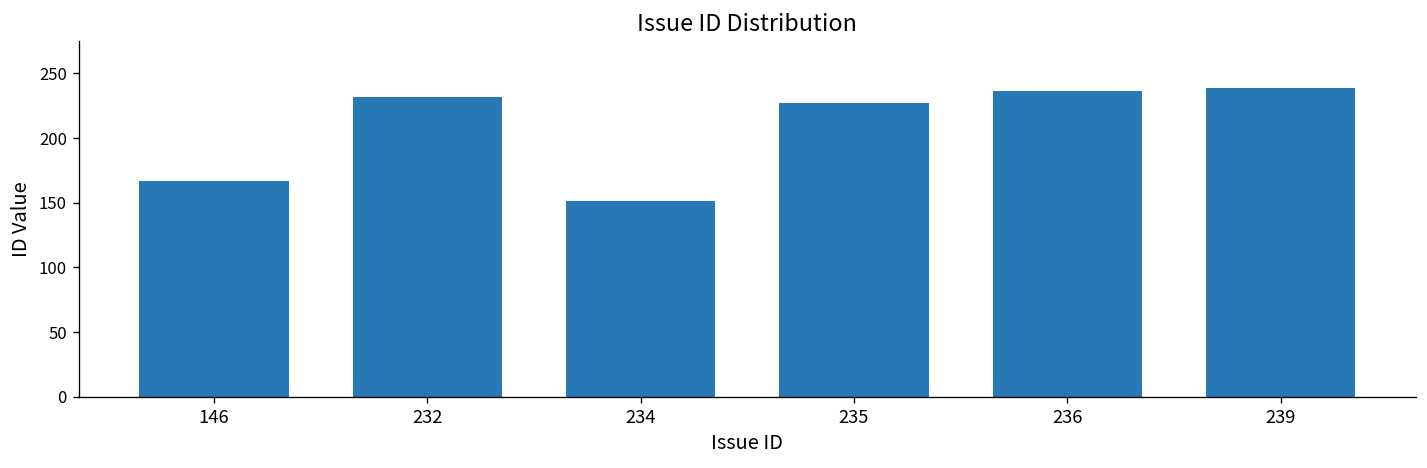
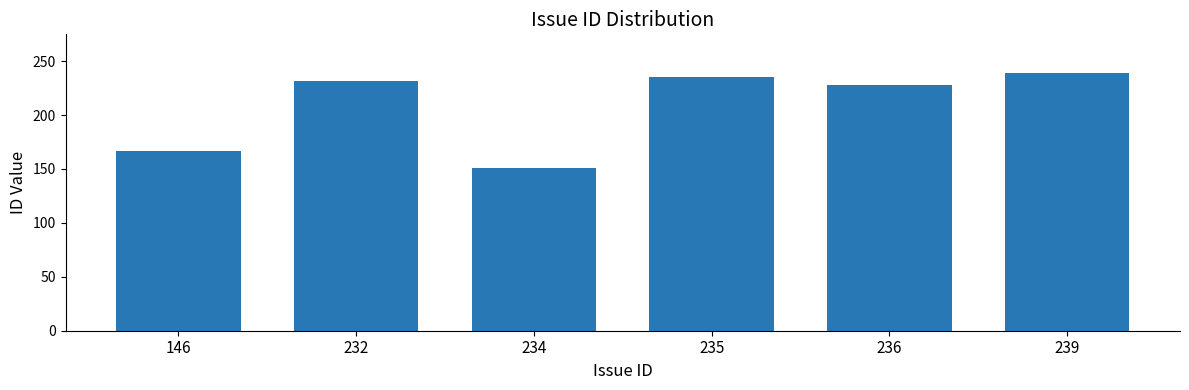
235: 227 -> 235
236: 236 -> 228
